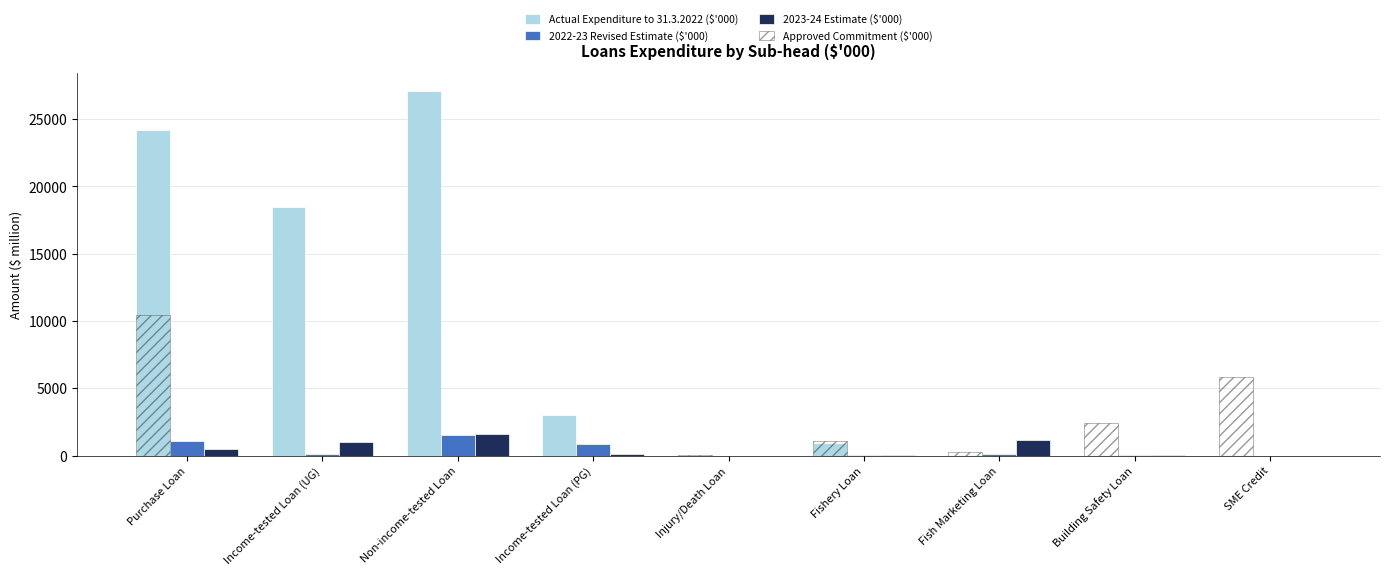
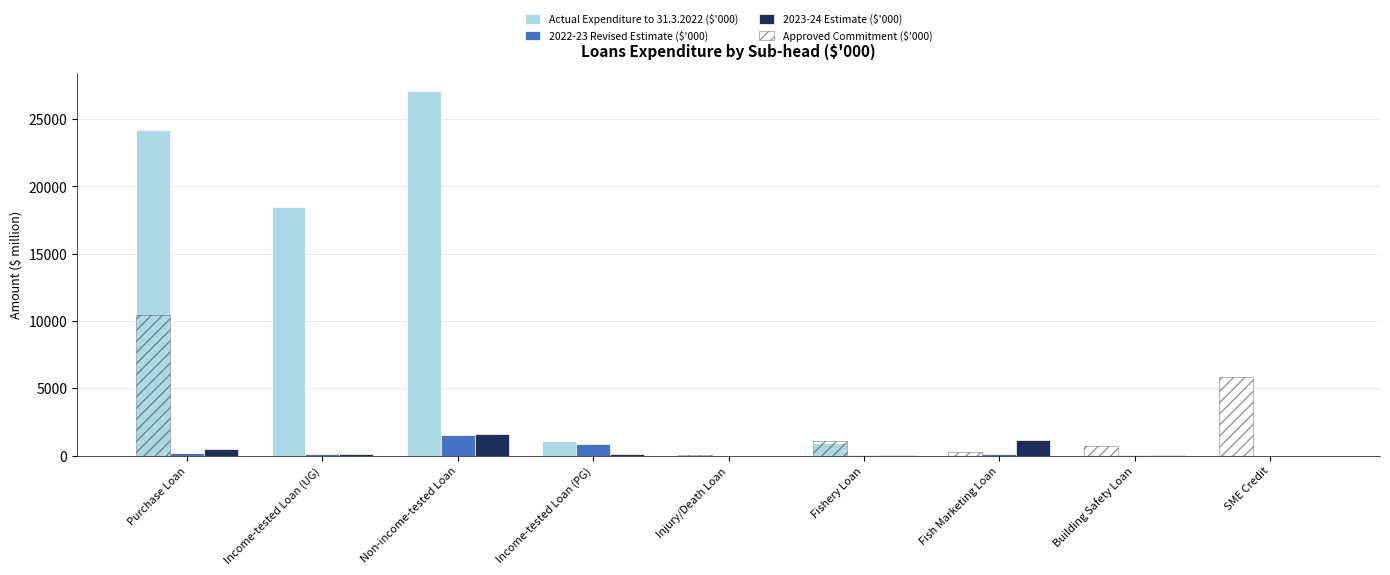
2022-23 Revised Estimate ($'000), Purchase Loan: 1100 -> 200
2023-24 Estimate ($'000), Income-tested Loan (UG): 1000 -> 100
Actual Expenditure to 31.3.2022 ($'000), Income-tested Loan (PG): 3000 -> 1100
Approved Commitment ($'000), Building Safety Loan: 2400 -> 700
